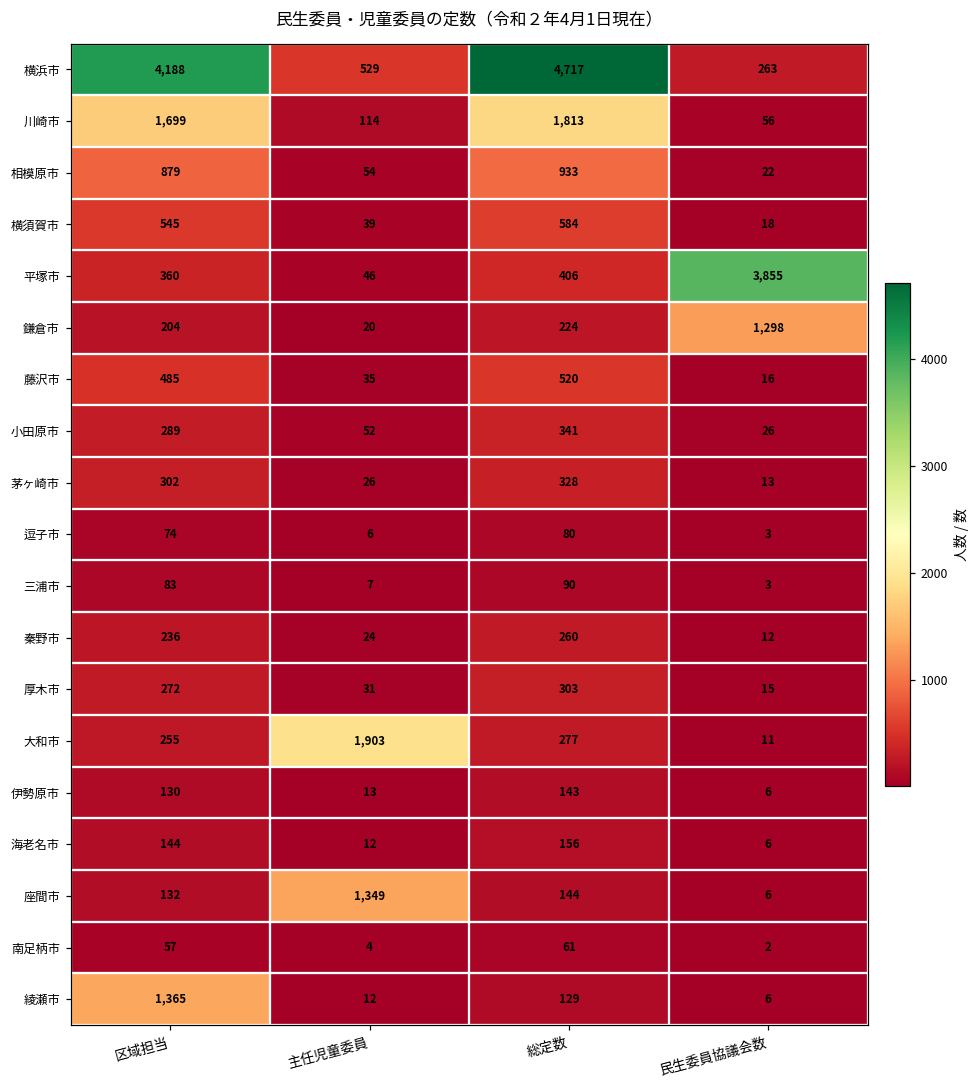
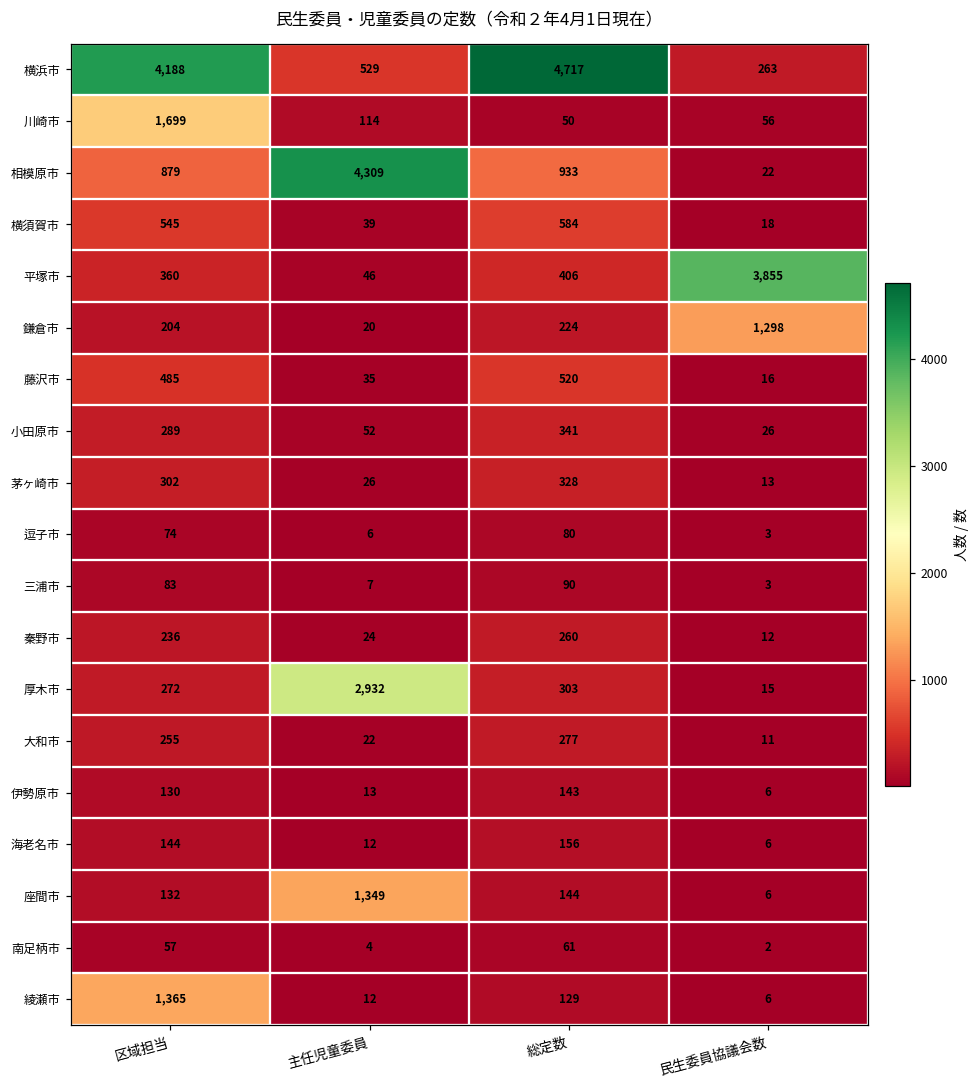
川崎市, 総定数: 1,813 -> 50
相模原市, 主任児童委員: 54 -> 4,309
厚木市, 主任児童委員: 31 -> 2,932
大和市, 主任児童委員: 1,903 -> 22
